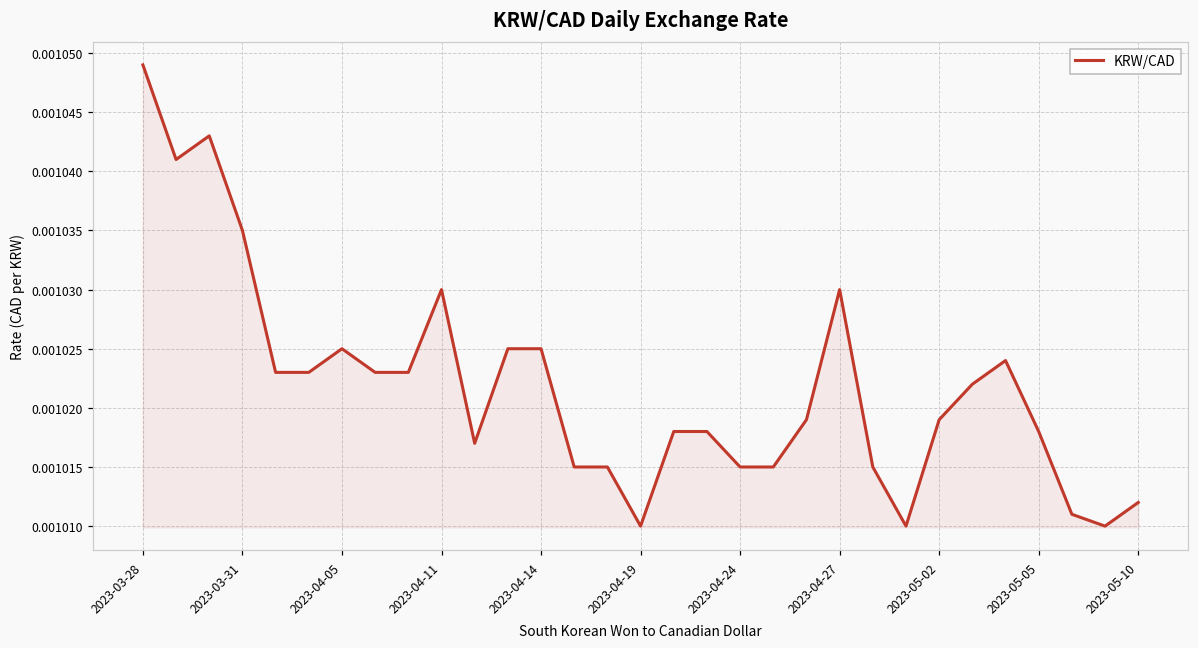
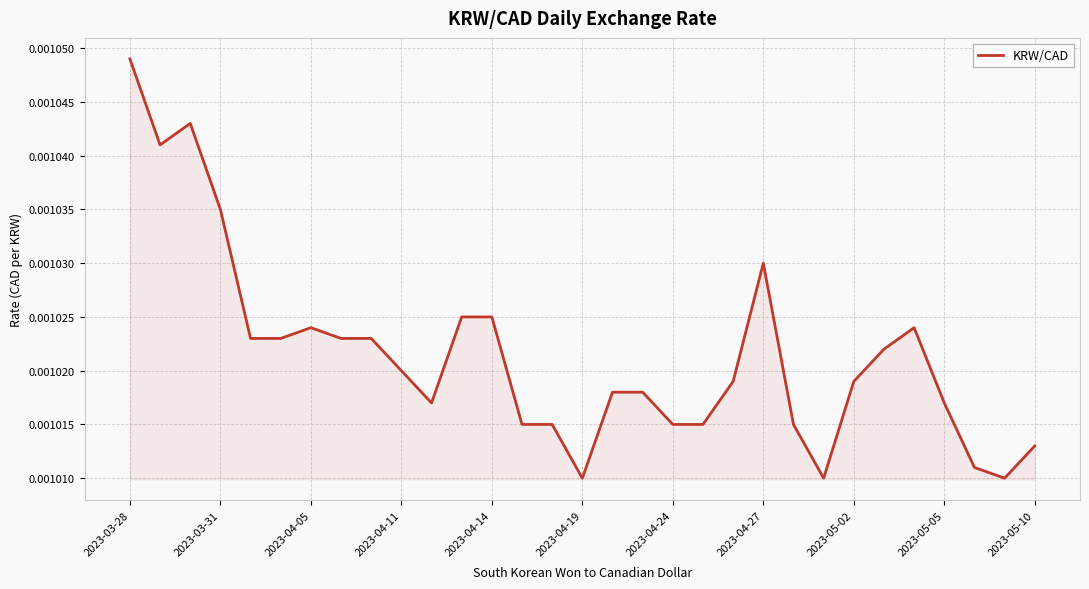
2023-04-05: 0.001025 -> 0.001024
2023-04-11: 0.00103 -> 0.00102
2023-05-05: 0.001018 -> 0.001017
2023-05-10: 0.001012 -> 0.001013
